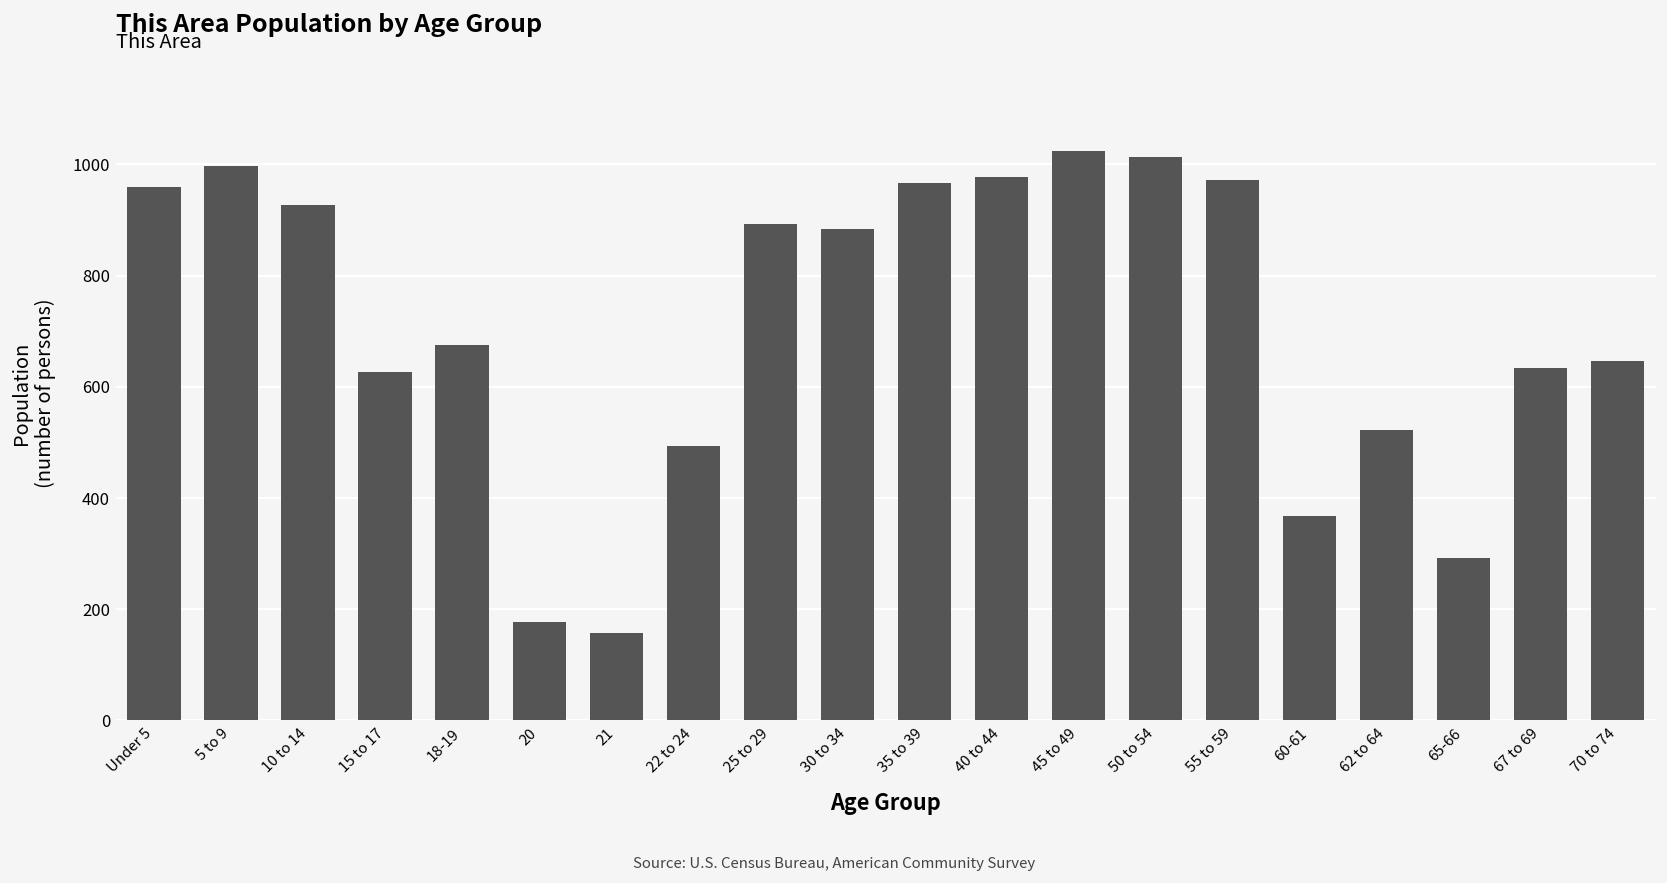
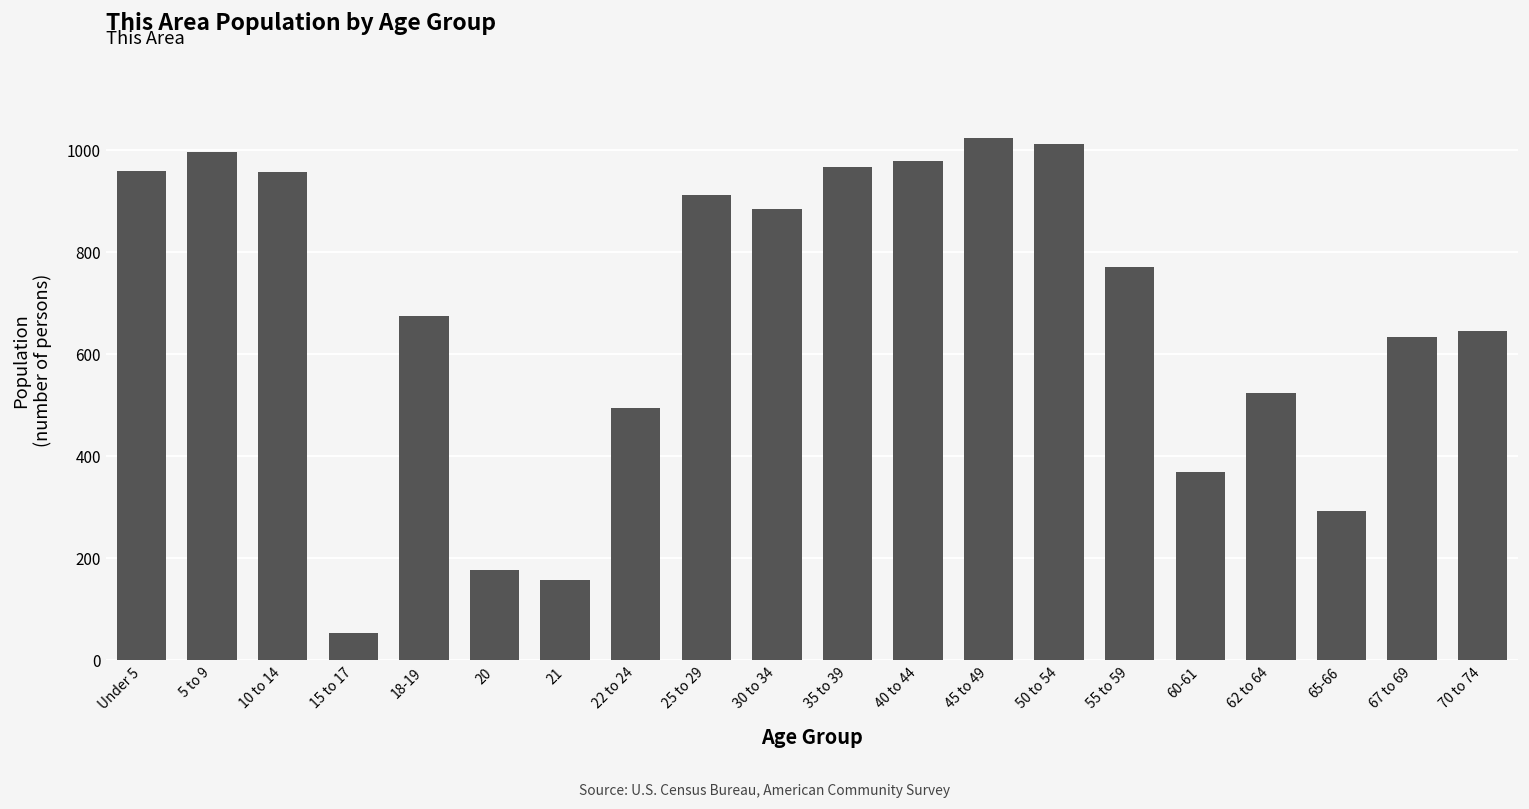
10 to 14: 930 -> 960
15 to 17: 630 -> 50
25 to 29: 890 -> 910
55 to 59: 970 -> 770
